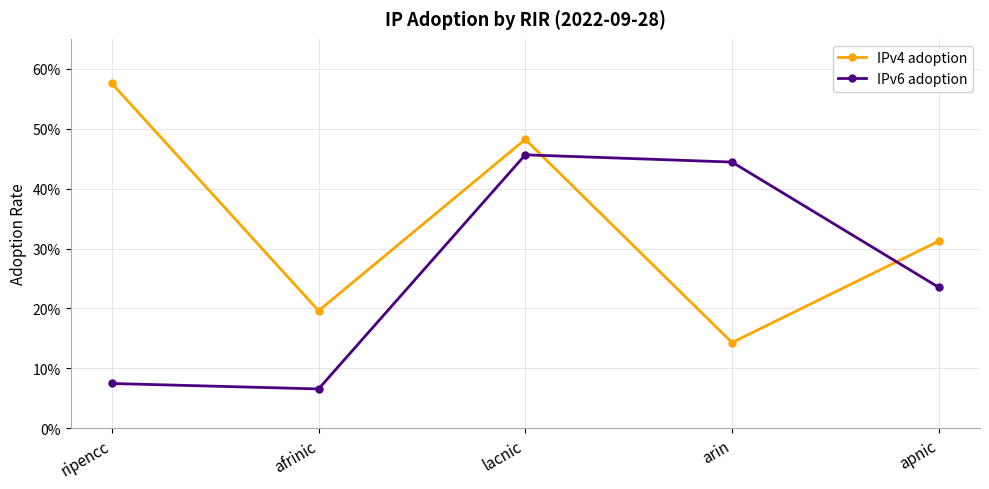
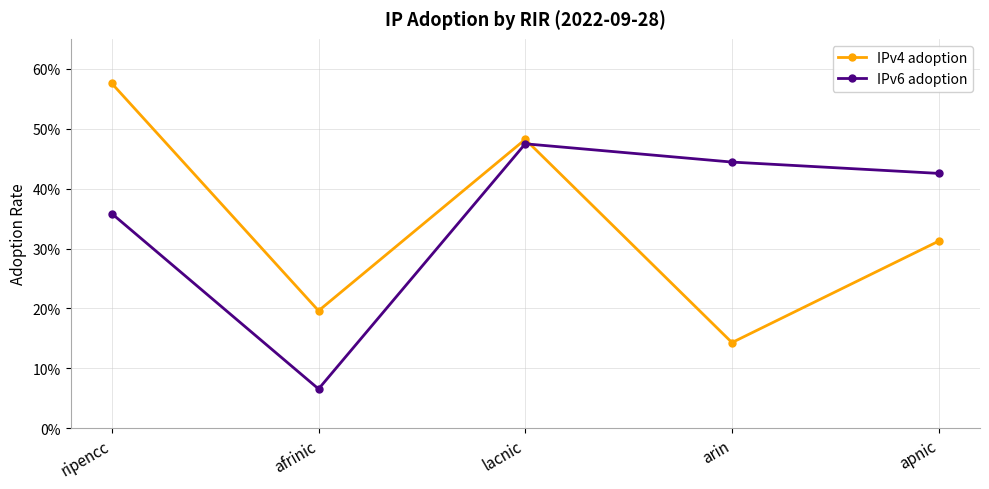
IPv6 adoption, ripencc: 7% -> 36%
IPv6 adoption, lacnic: 46% -> 47%
IPv6 adoption, apnic: 24% -> 43%
